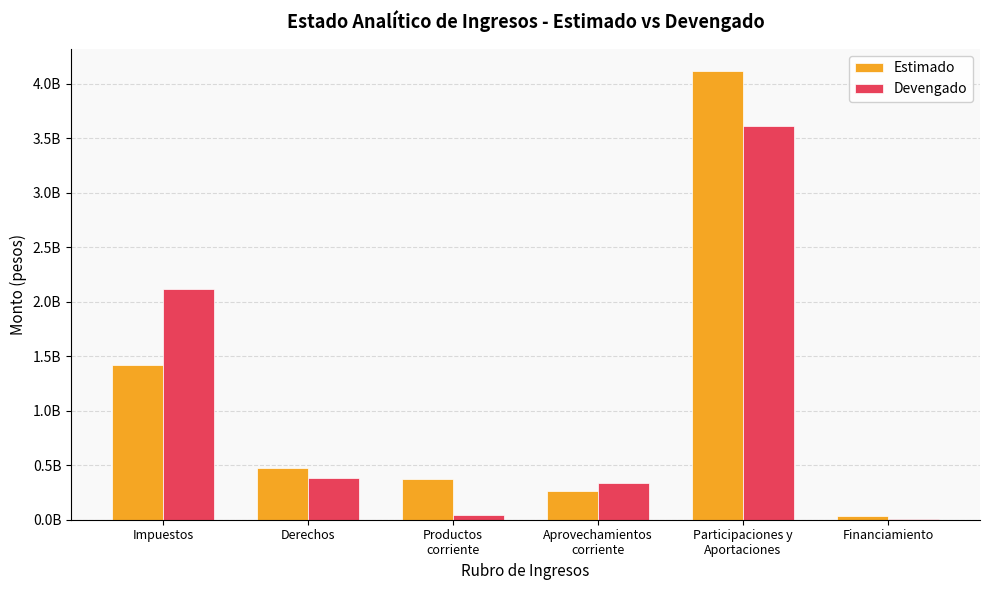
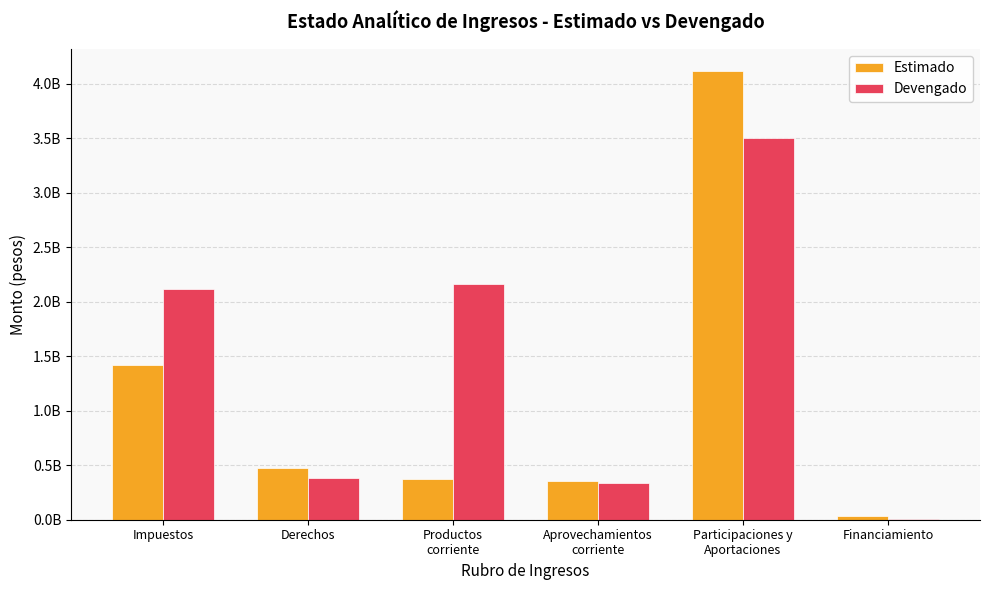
Devengado, Productos corriente: 40000000 -> 2170000000
Estimado, Aprovechamientos corriente: 260000000 -> 360000000
Devengado, Participaciones y Aportaciones: 3610000000 -> 3500000000
